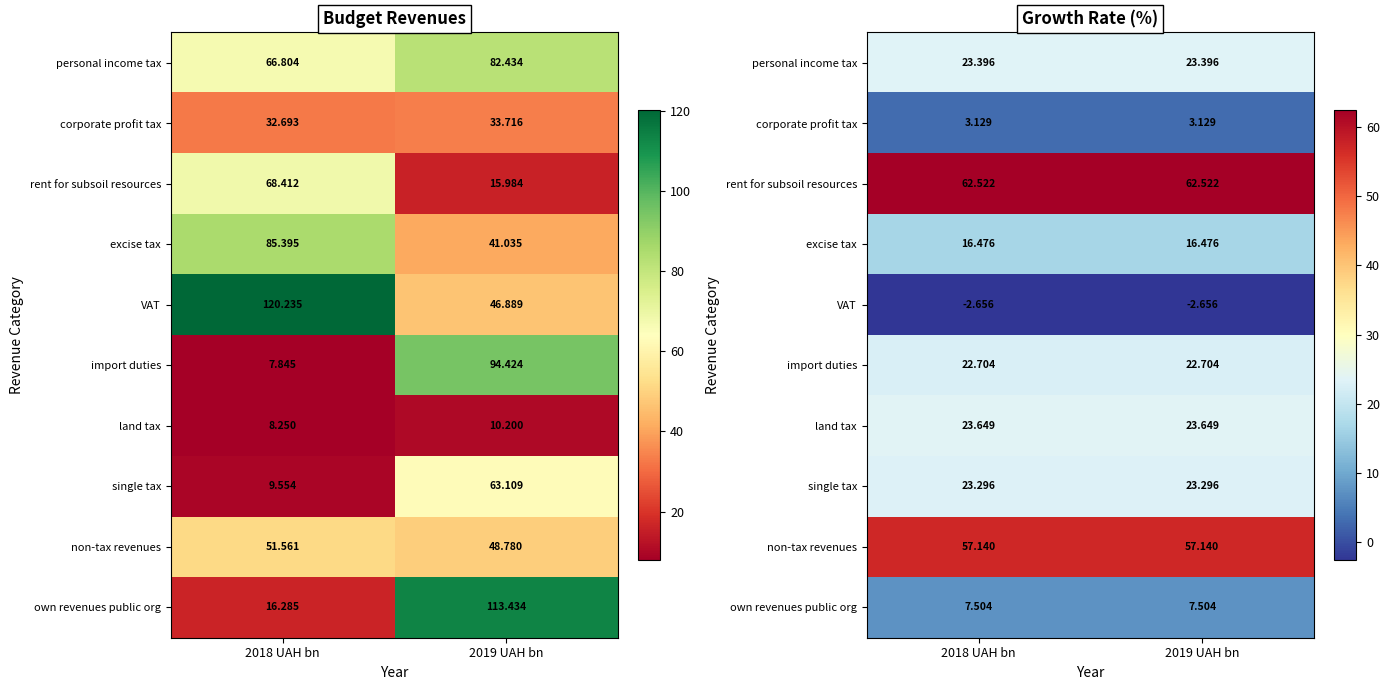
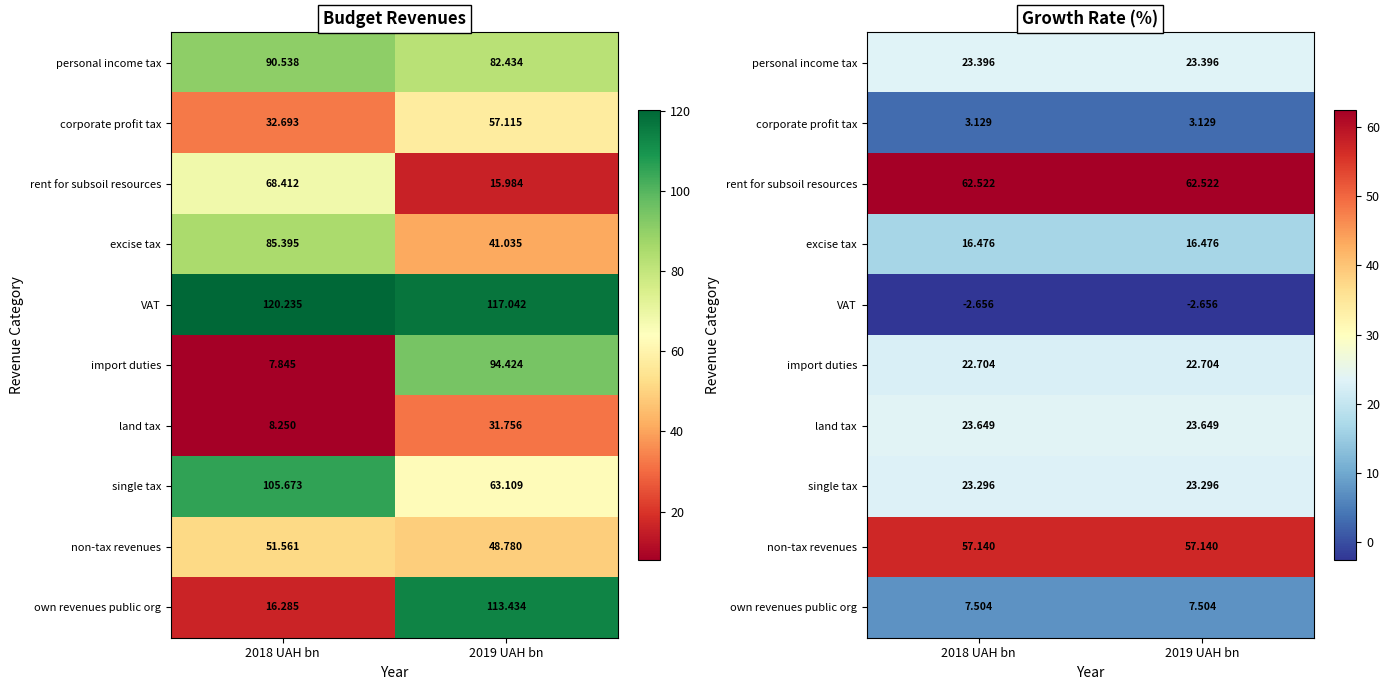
Budget Revenues, personal income tax, 2018 UAH bn: 66.804 -> 90.538
Budget Revenues, corporate profit tax, 2019 UAH bn: 33.716 -> 57.115
Budget Revenues, VAT, 2019 UAH bn: 46.889 -> 117.042
Budget Revenues, land tax, 2019 UAH bn: 10.200 -> 31.756
Budget Revenues, single tax, 2018 UAH bn: 9.554 -> 105.673
